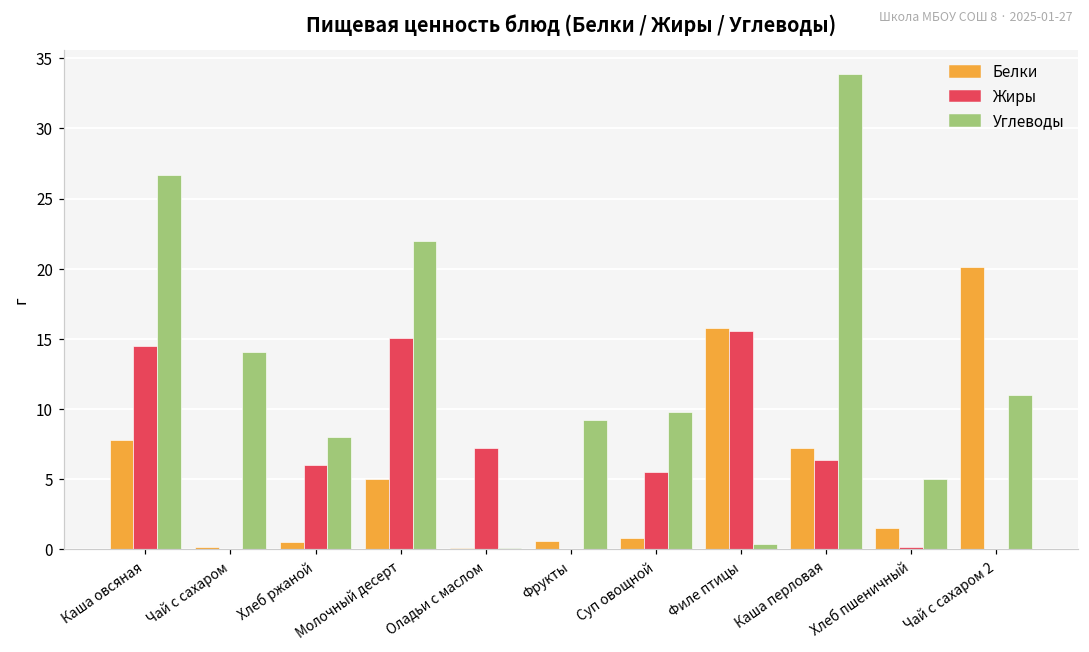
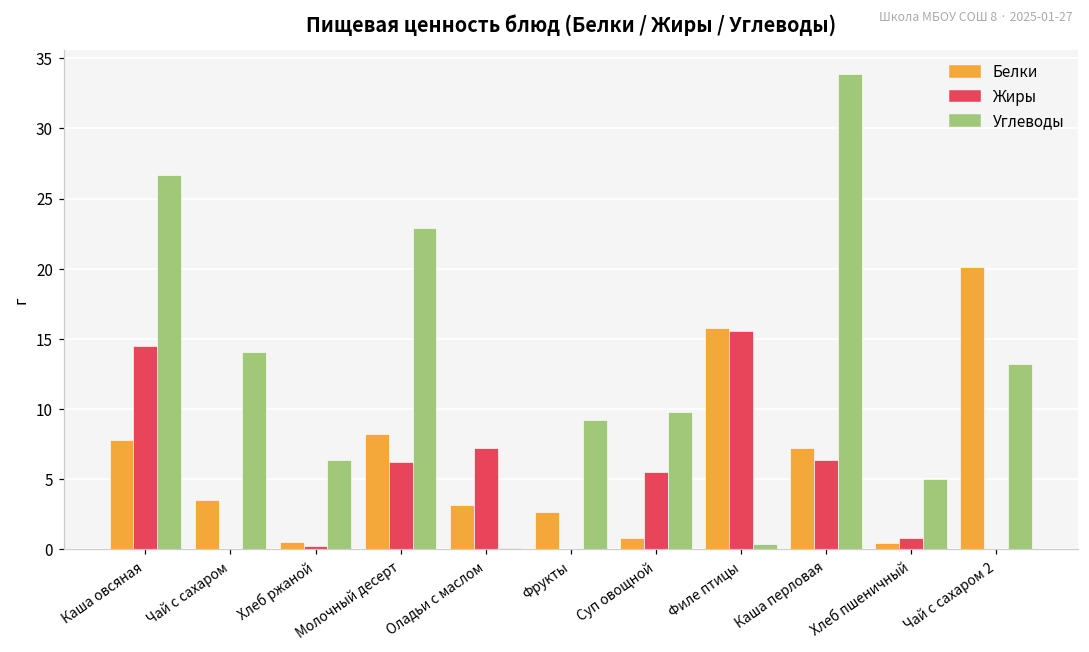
Белки, Чай с сахаром: 0.2 -> 3.5
Жиры, Хлеб ржаной: 6.0 -> 0.2
Углеводы, Хлеб ржаной: 8.0 -> 6.4
Белки, Молочный десерт: 5.0 -> 8.3
Жиры, Молочный десерт: 15.1 -> 6.3
Углеводы, Молочный десерт: 22.0 -> 22.9
Белки, Оладьи с маслом: 0.1 -> 3.1
Белки, Фрукты: 0.6 -> 2.7
Белки, Хлеб пшеничный: 1.5 -> 0.5
Жиры, Хлеб пшеничный: 0.2 -> 0.8
Углеводы, Чай с сахаром 2: 11.0 -> 13.2
